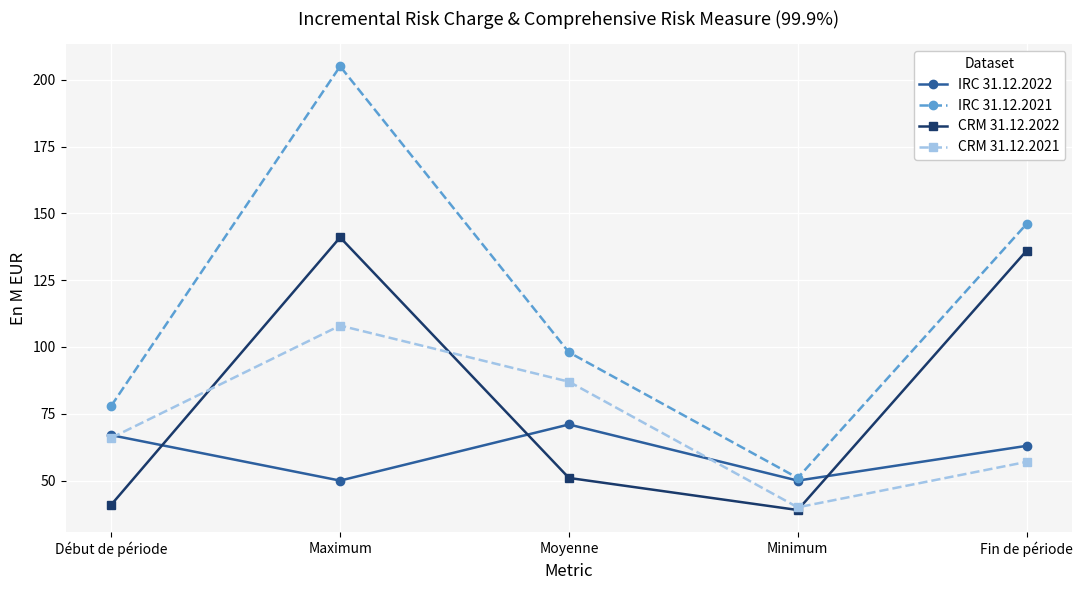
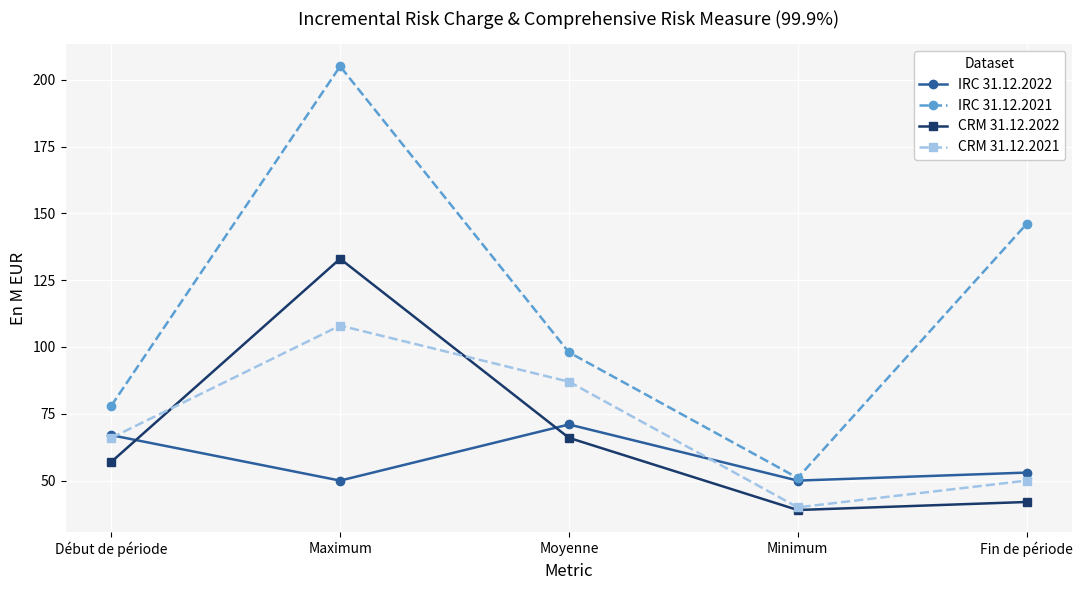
CRM 31.12.2022, Début de période: 41 -> 57
CRM 31.12.2022, Maximum: 141 -> 133
CRM 31.12.2022, Moyenne: 51 -> 66
IRC 31.12.2022, Fin de période: 63 -> 53
CRM 31.12.2022, Fin de période: 136 -> 42
CRM 31.12.2021, Fin de période: 57 -> 50
